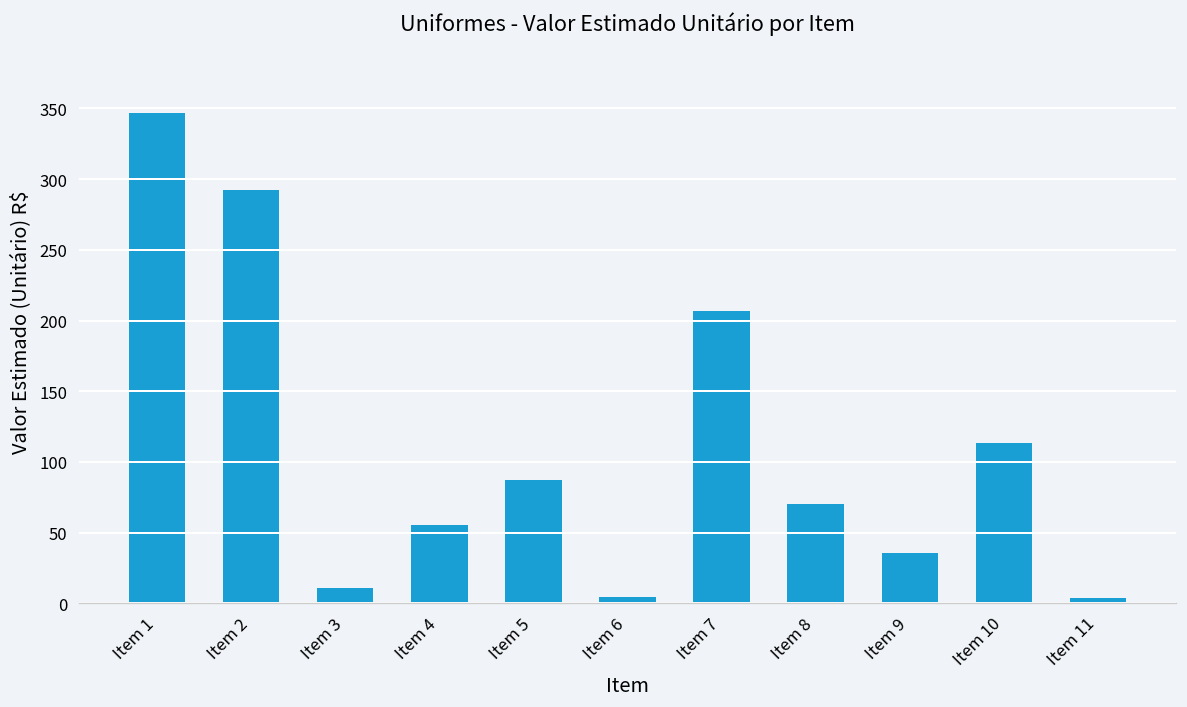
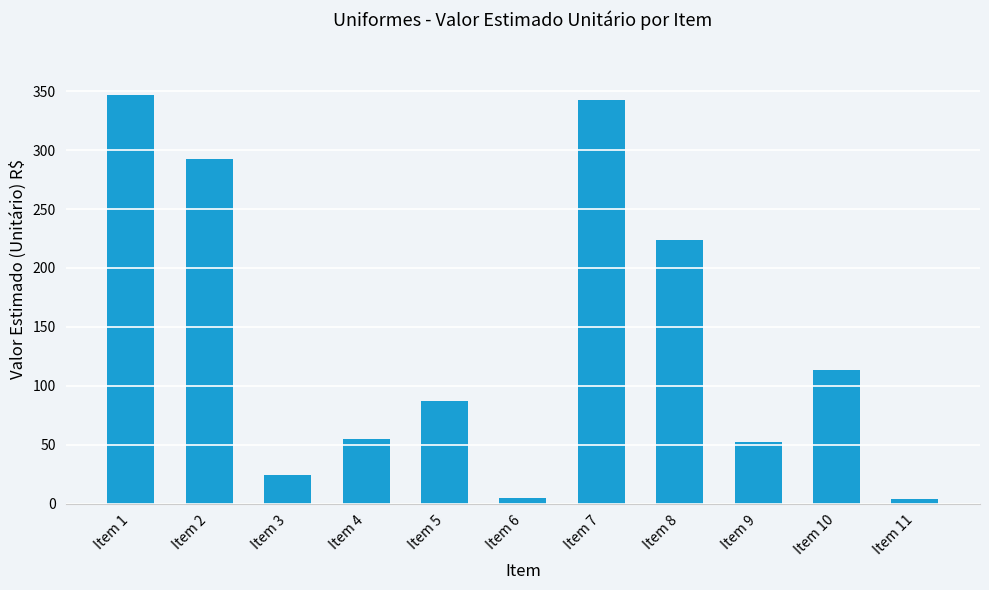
Item 3: 11 -> 24
Item 7: 207 -> 343
Item 8: 70 -> 224
Item 9: 35 -> 52
